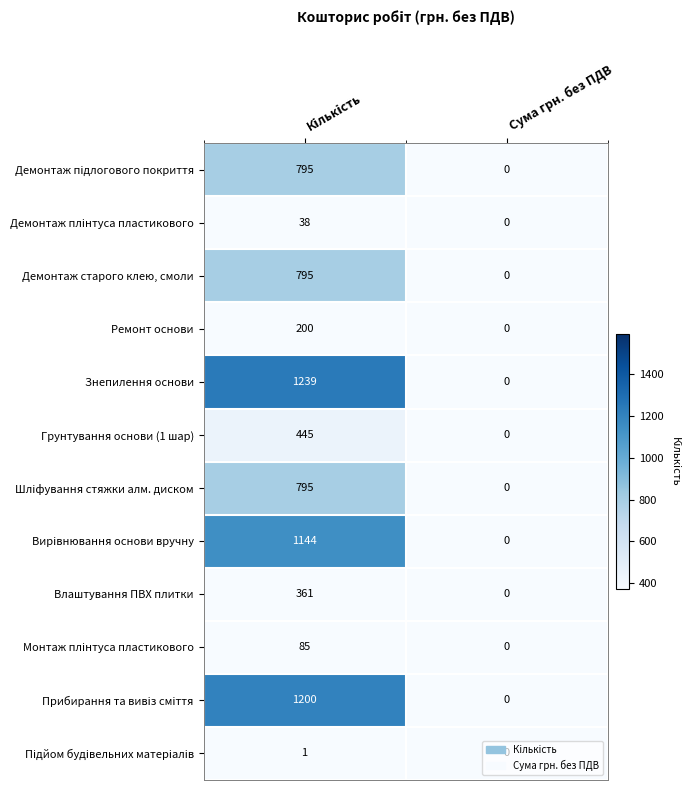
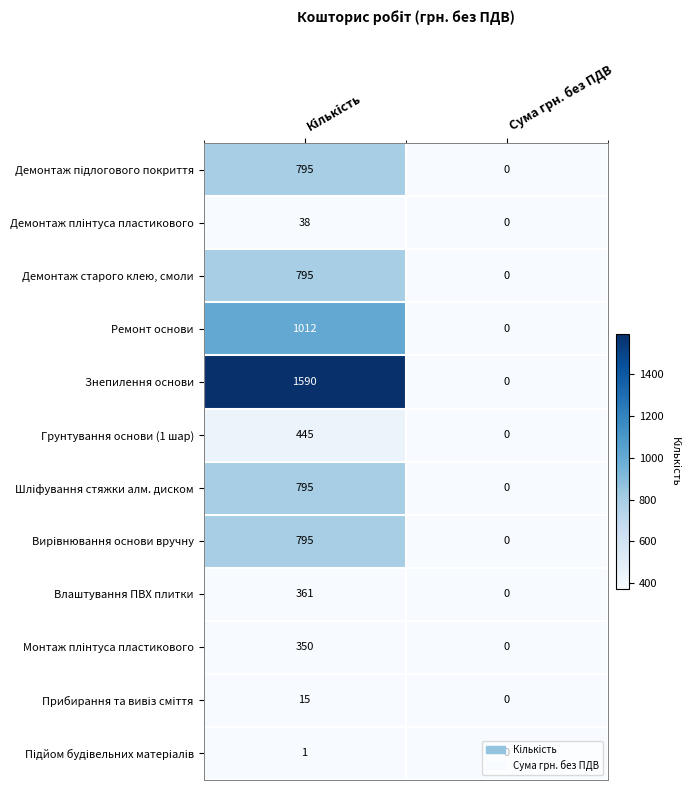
Ремонт основи, Кількість: 200 -> 1012
Знепилення основи, Кількість: 1239 -> 1590
Вирівнювання основи вручну, Кількість: 1144 -> 795
Монтаж плінтуса пластикового, Кількість: 85 -> 350
Прибирання та вивіз сміття, Кількість: 1200 -> 15
